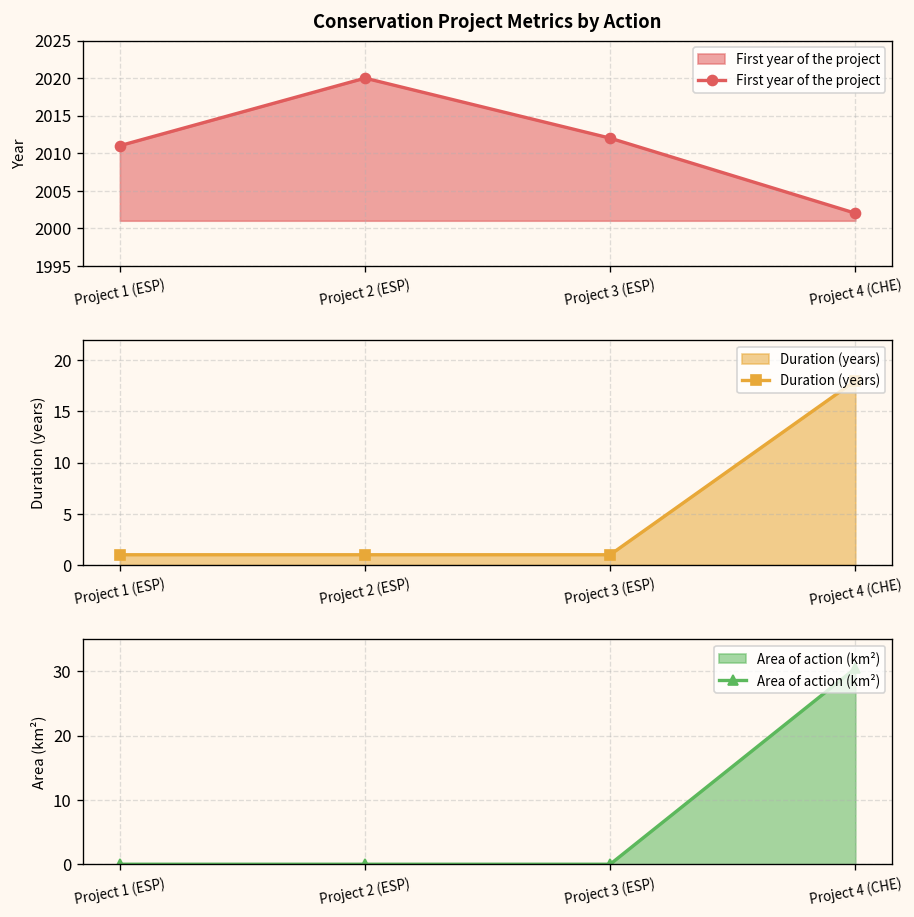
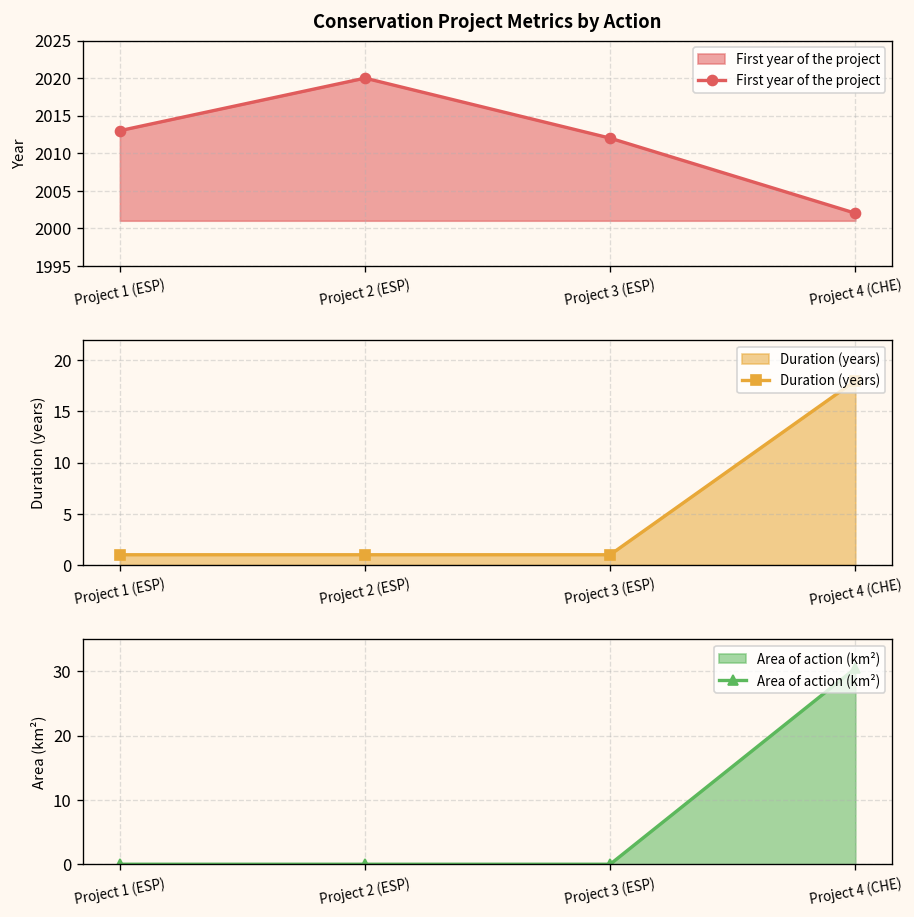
Conservation Project Metrics by Action, Project 1 (ESP): 2011 -> 2013
